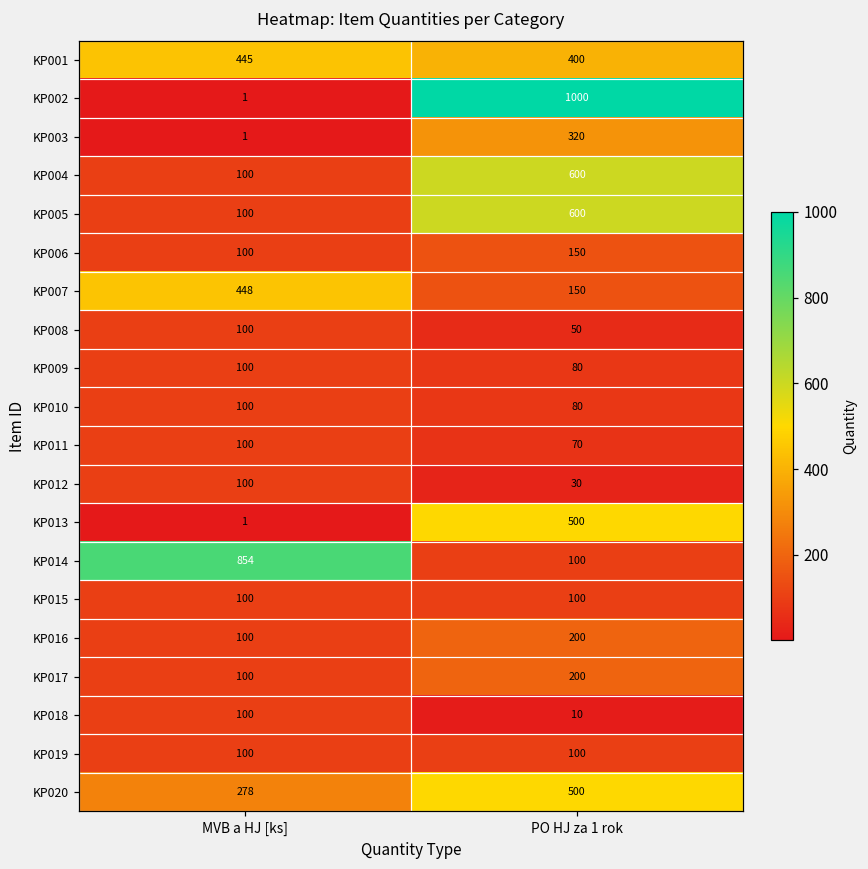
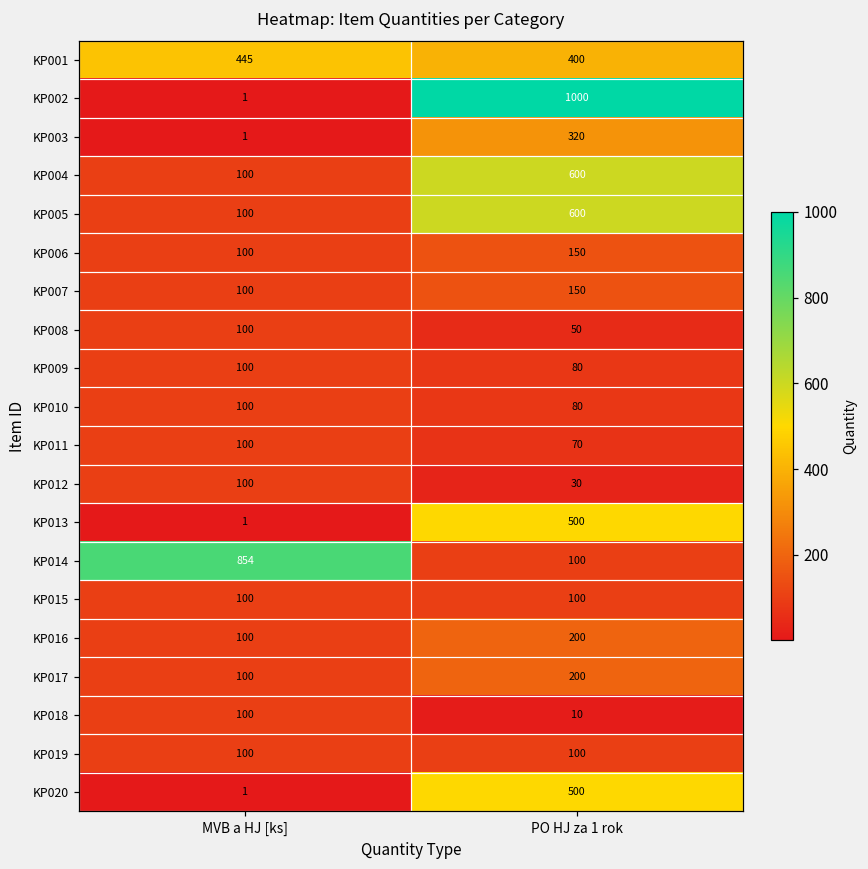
KP007, MVB a HJ [ks]: 448 -> 100
KP020, MVB a HJ [ks]: 278 -> 1
